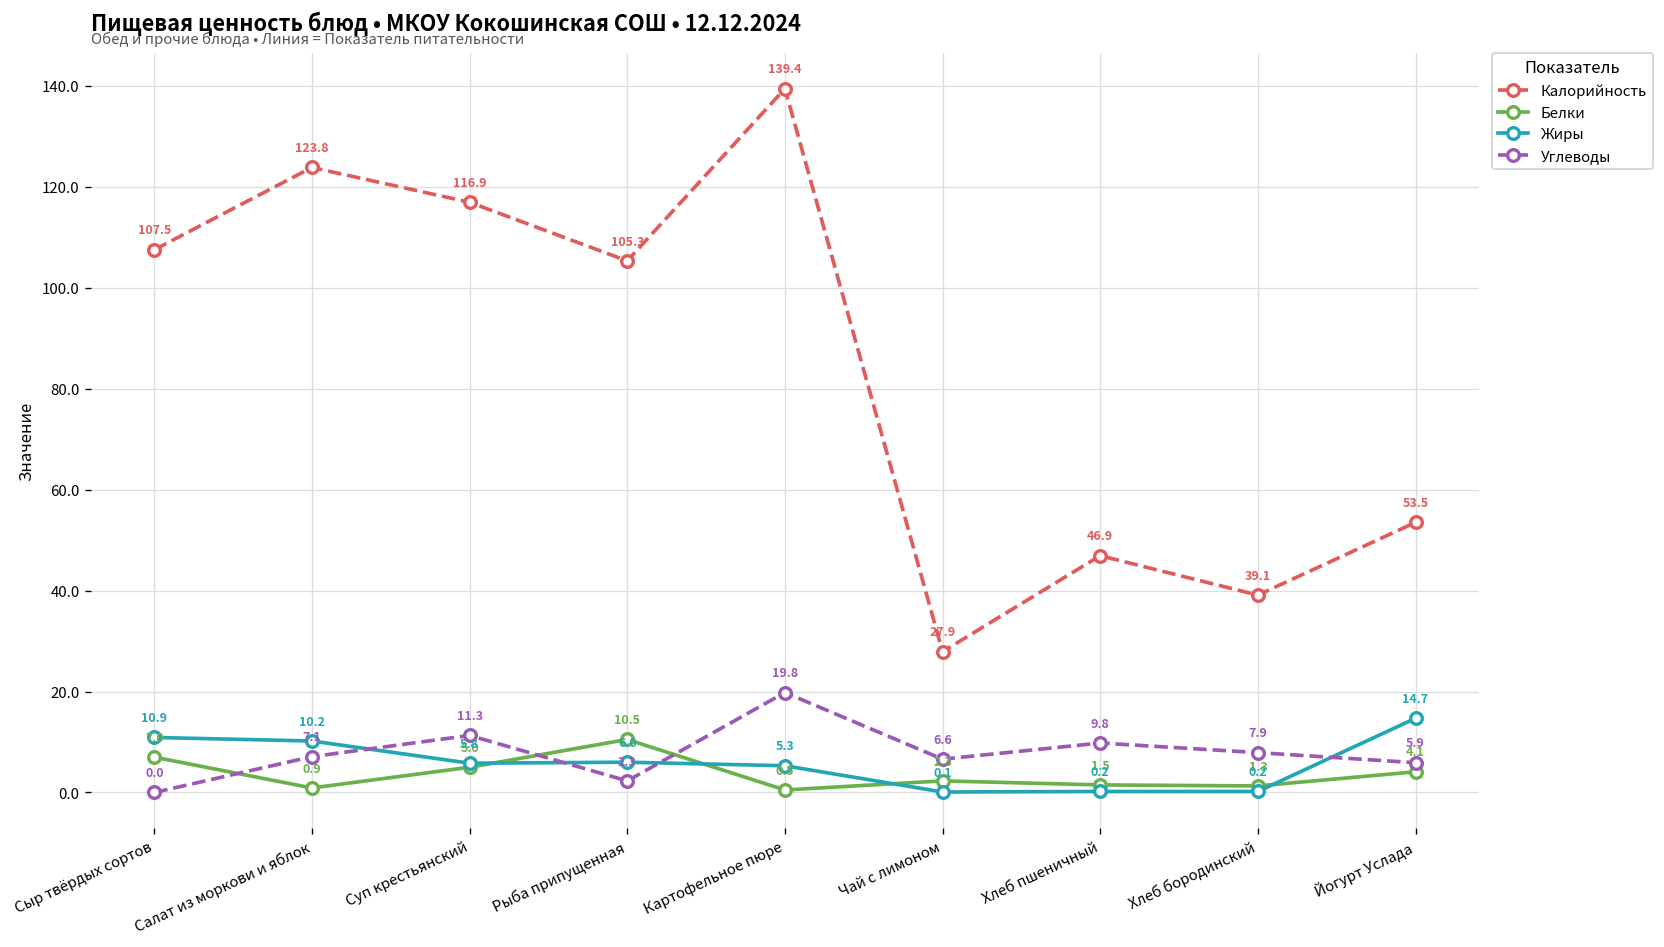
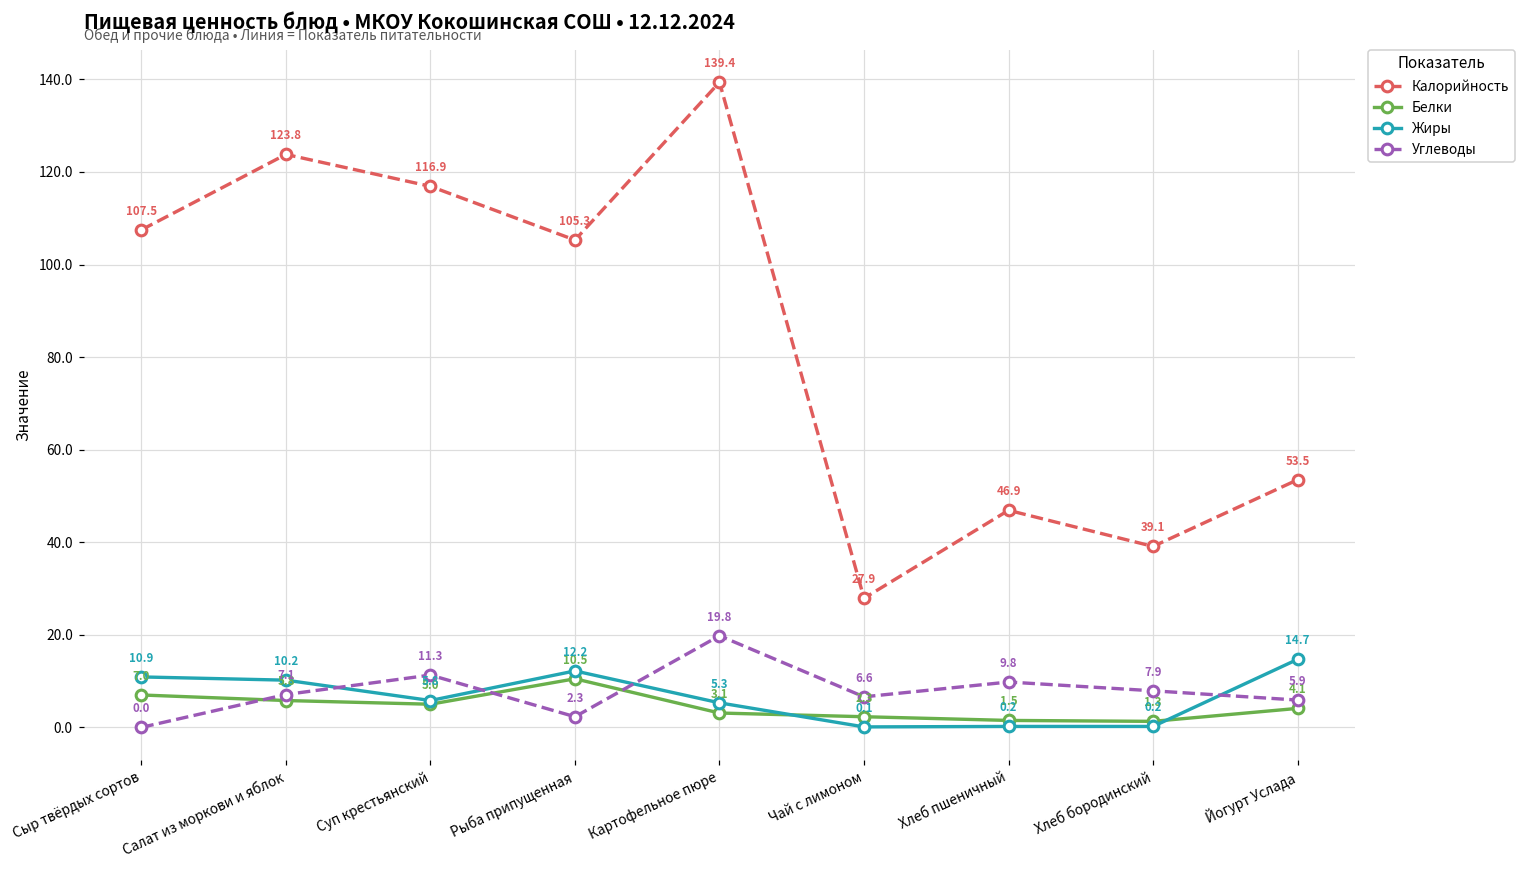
Белки, Салат из моркови и яблок: 0.9 -> 5.8
Жиры, Рыба припущенная: 6.0 -> 12.2
Белки, Картофельное пюре: 0.5 -> 3.1
